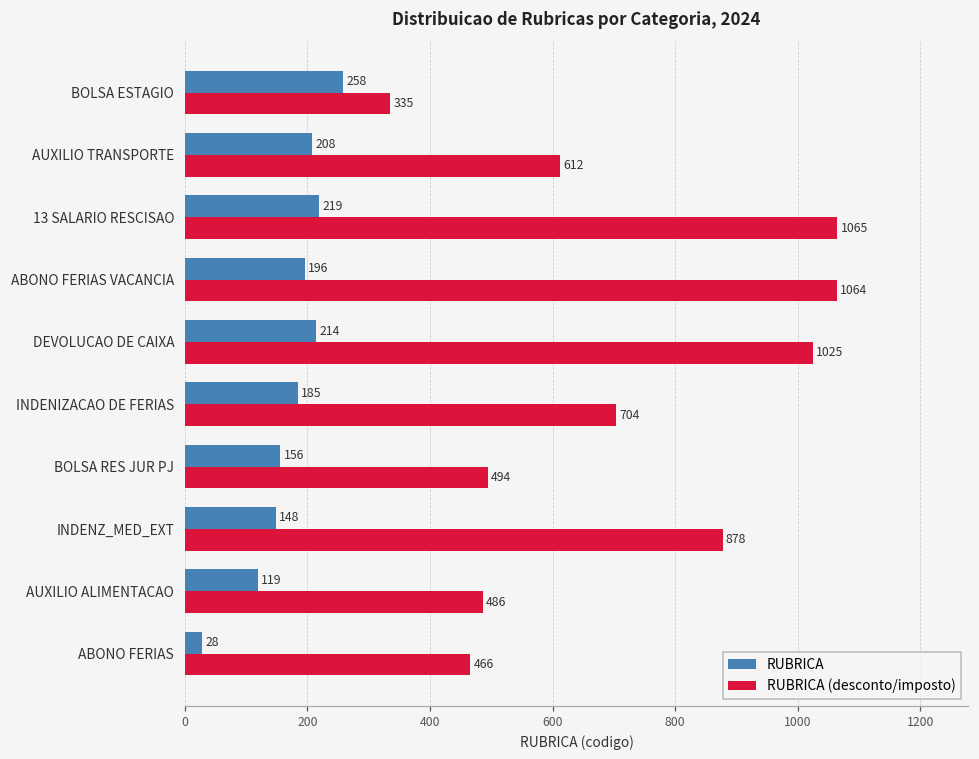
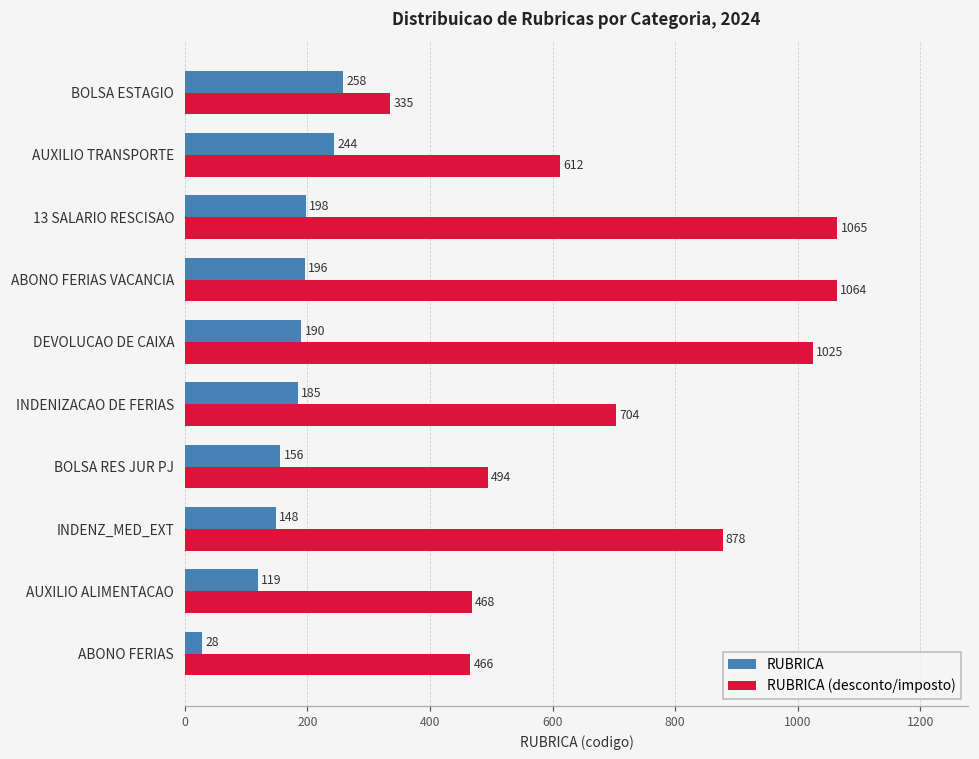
RUBRICA, AUXILIO TRANSPORTE: 208 -> 244
RUBRICA, 13 SALARIO RESCISAO: 219 -> 198
RUBRICA, DEVOLUCAO DE CAIXA: 214 -> 190
RUBRICA (desconto/imposto), AUXILIO ALIMENTACAO: 486 -> 468
